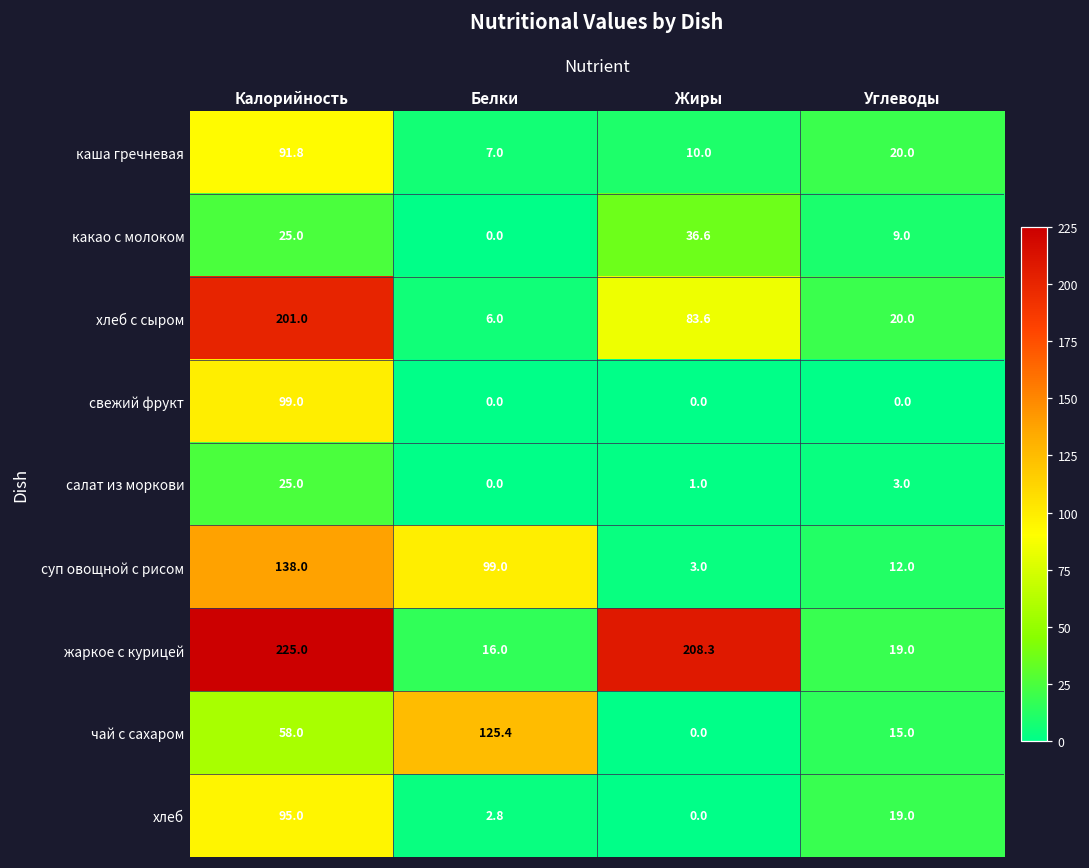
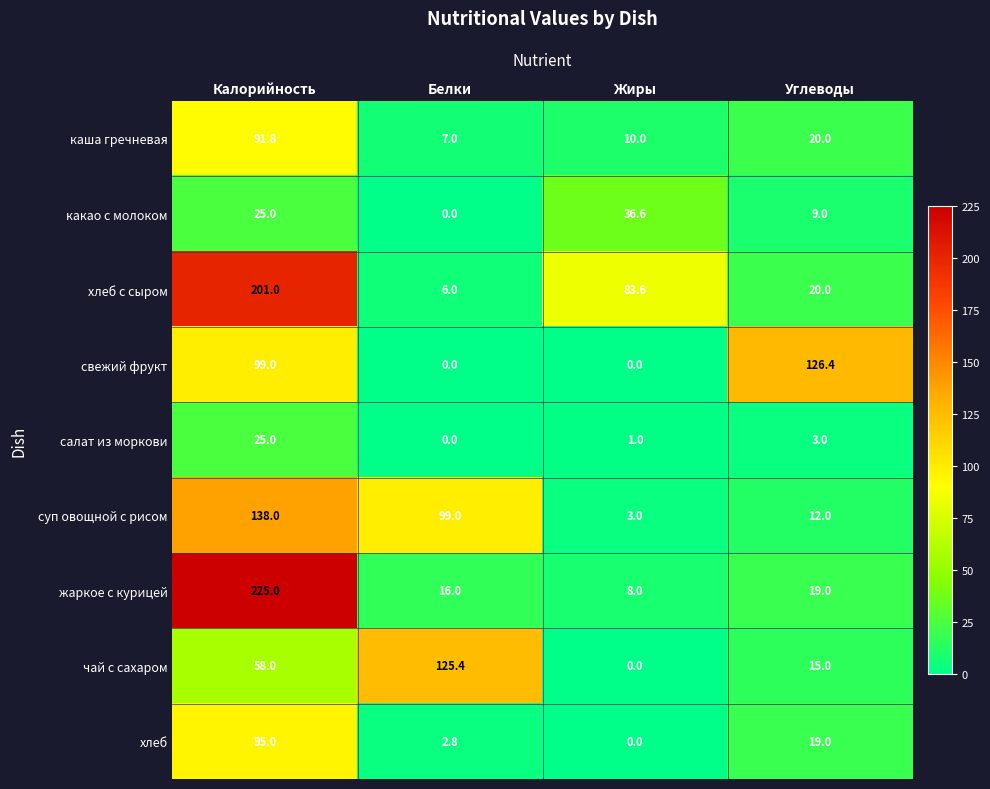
свежий фрукт, Углеводы: 0.0 -> 126.4
жаркое с курицей, Жиры: 208.3 -> 8.0
